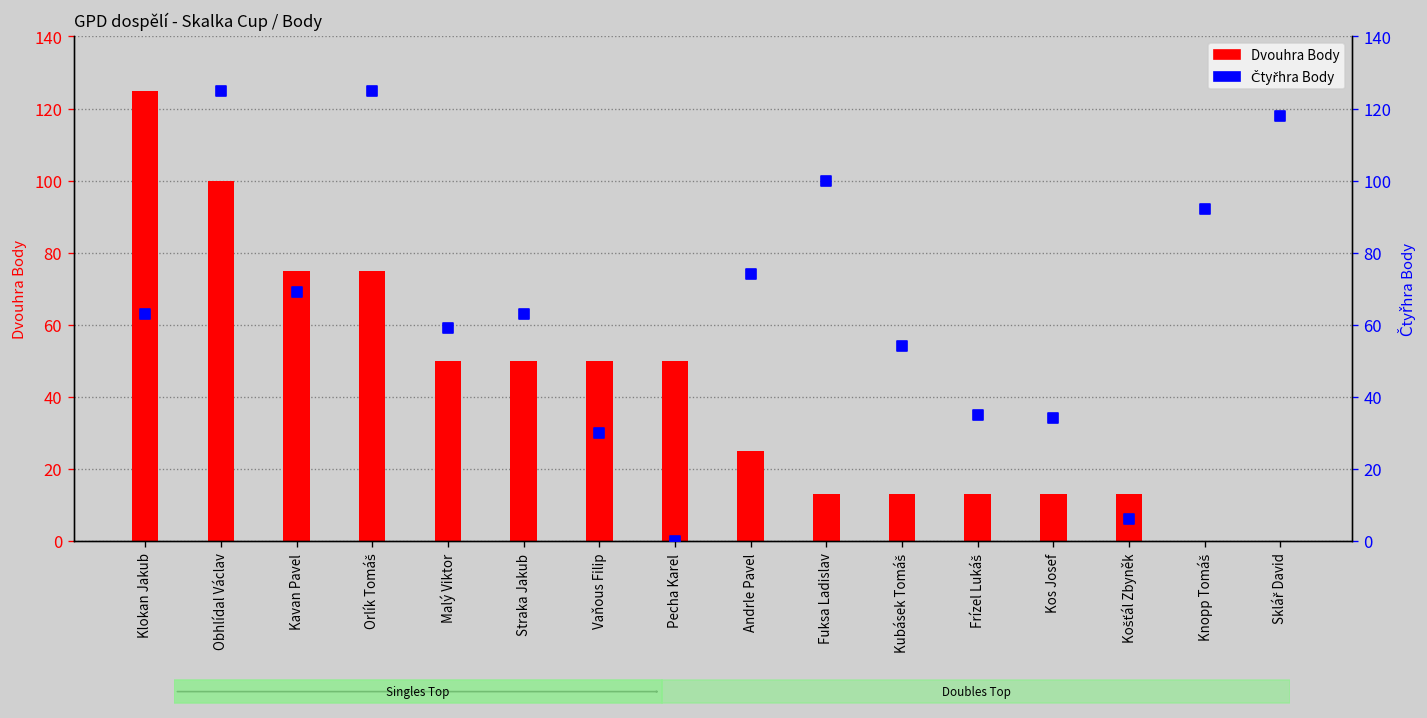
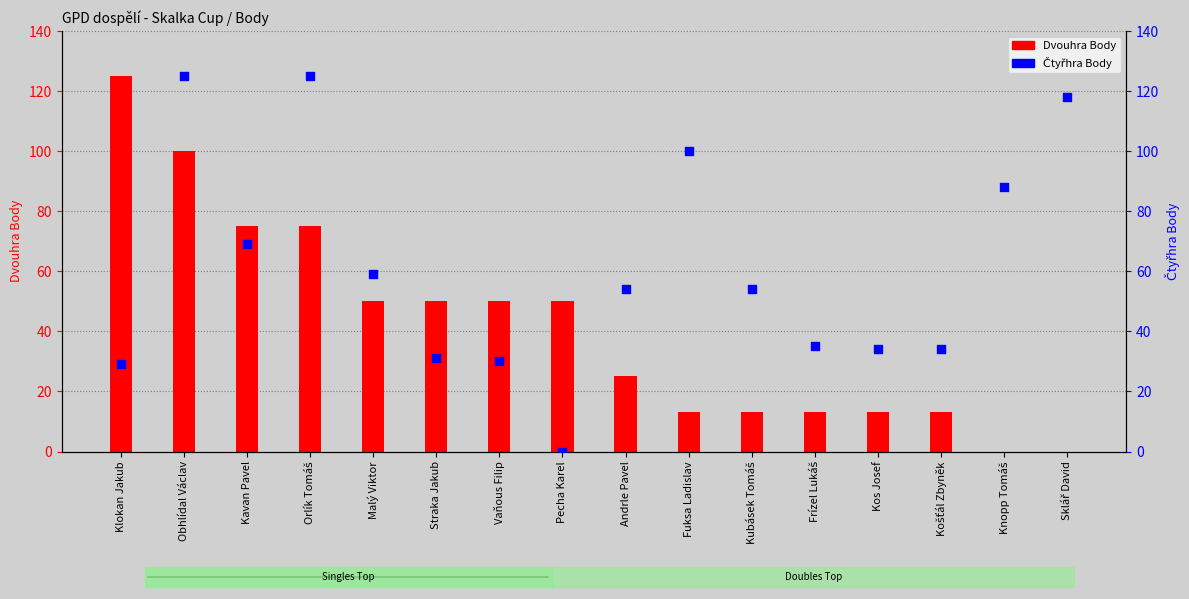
Čtyřhra Body, Klokan Jakub: 63 -> 29
Čtyřhra Body, Straka Jakub: 63 -> 31
Čtyřhra Body, Andrle Pavel: 74 -> 54
Čtyřhra Body, Košťál Zbyněk: 6 -> 34
Čtyřhra Body, Knopp Tomáš: 92 -> 88
